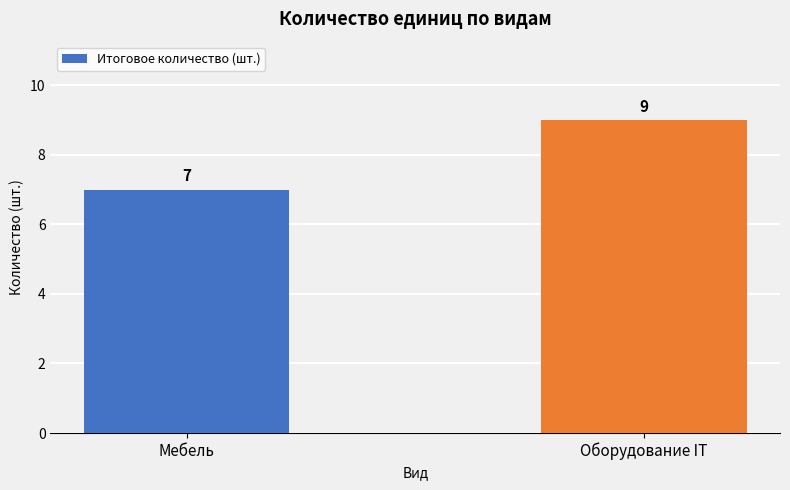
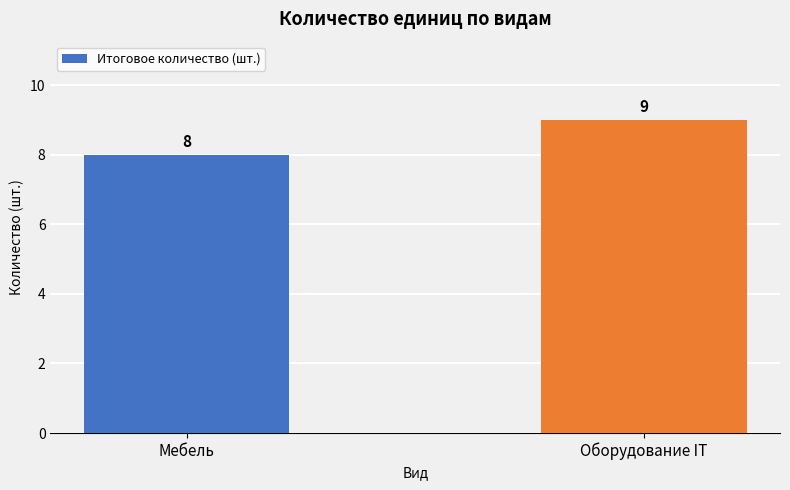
Мебель: 7 -> 8
